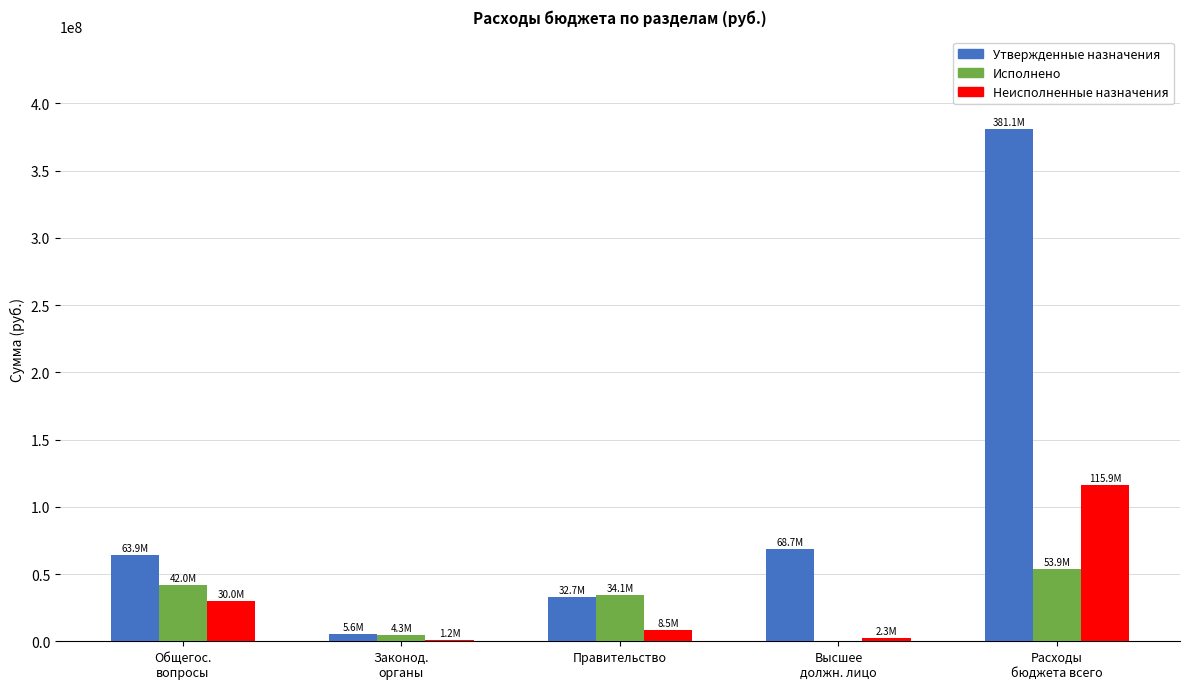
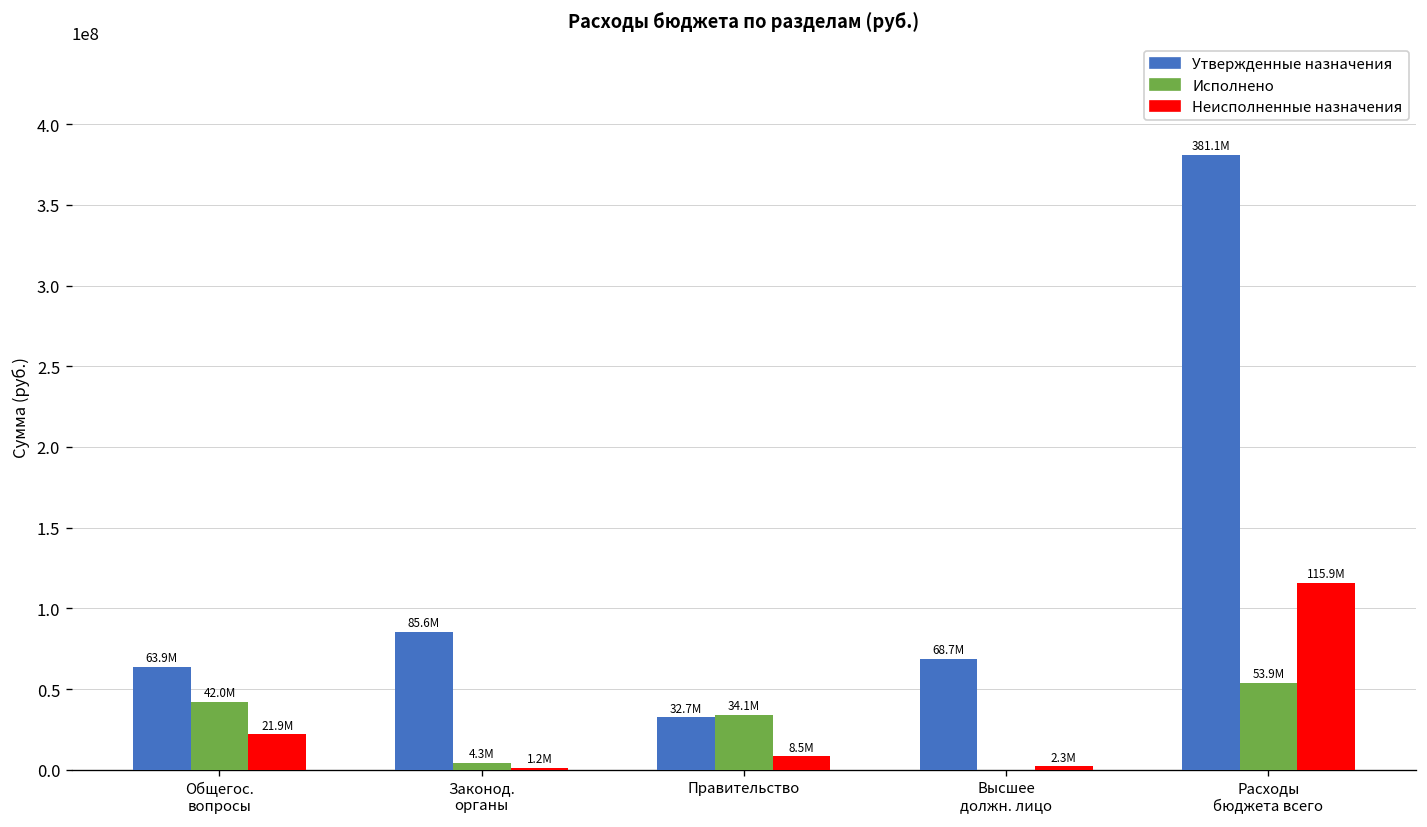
Неисполненные назначения, Общегос. вопросы: 30.0M -> 21.9M
Утвержденные назначения, Законод. органы: 5.6M -> 85.6M
